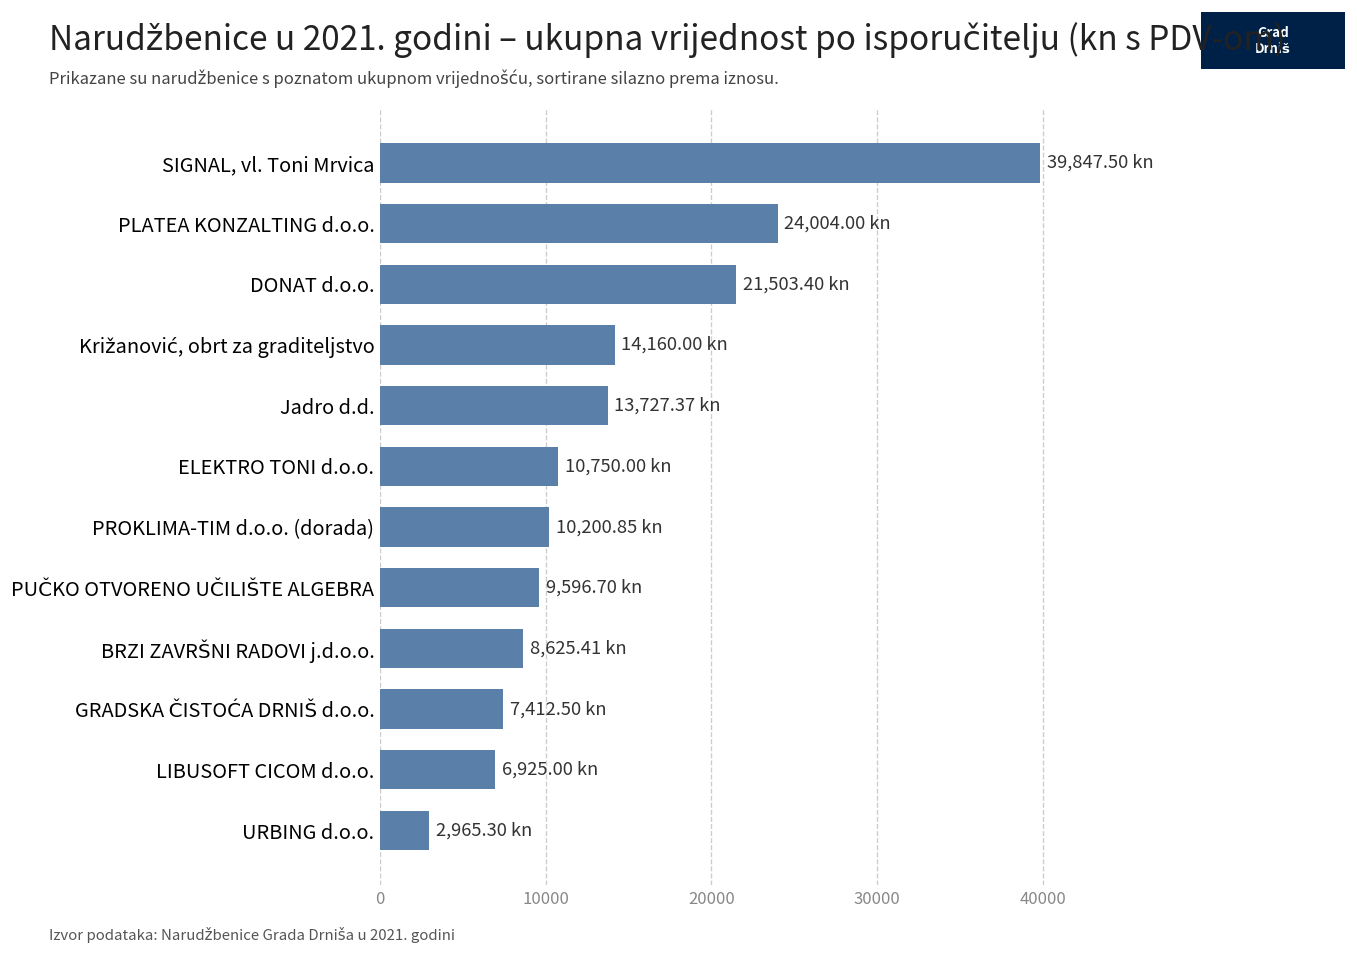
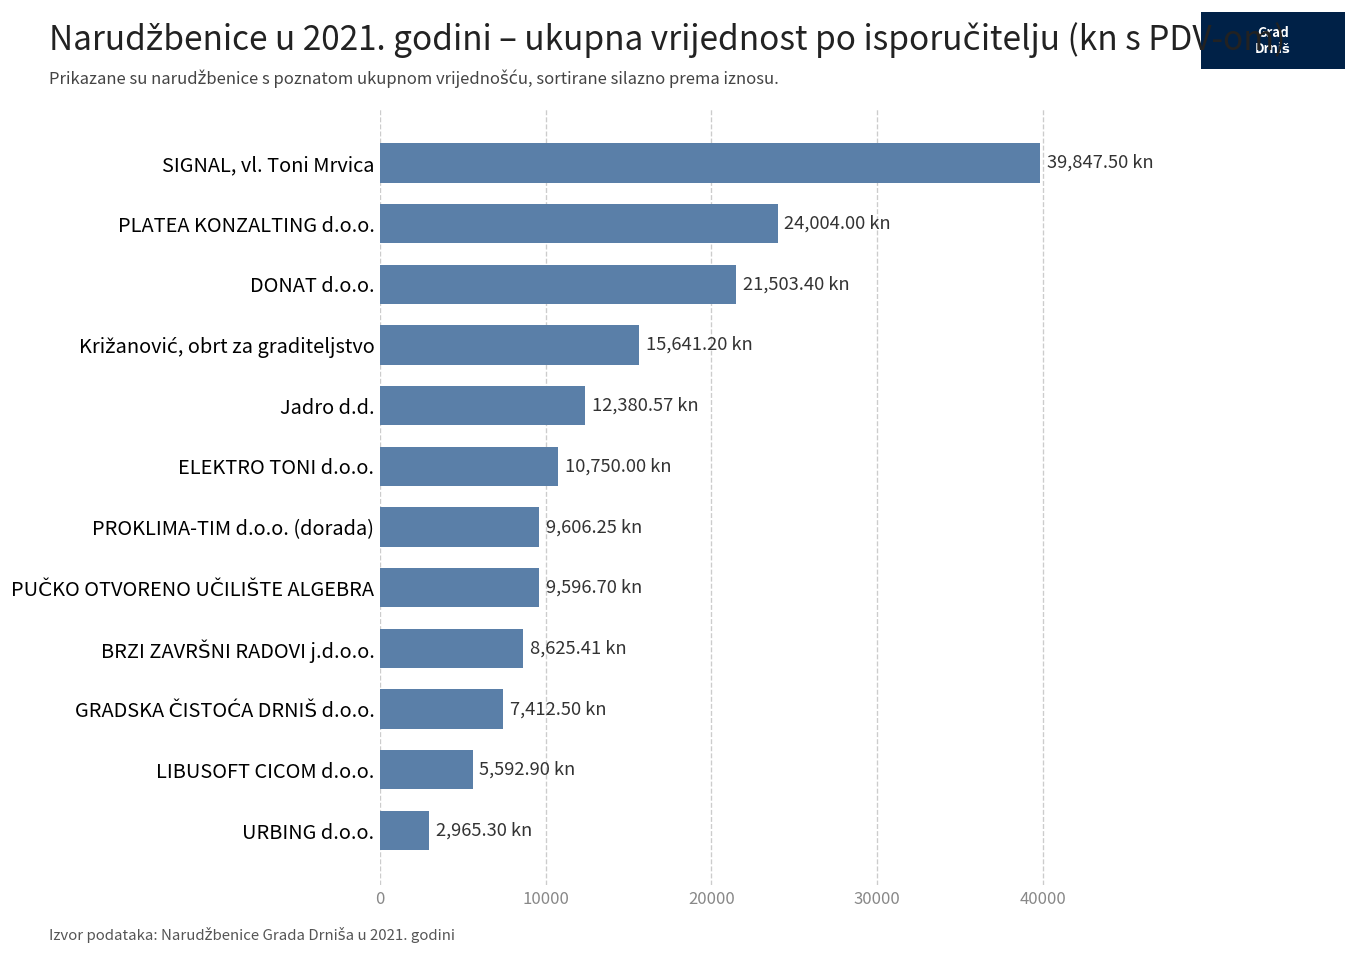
Križanović, obrt za graditeljstvo: 14,160.00 -> 15,641.20
Jadro d.d.: 13,727.37 -> 12,380.57
PROKLIMA-TIM d.o.o. (dorada): 10,200.85 -> 9,606.25
LIBUSOFT CICOM d.o.o.: 6,925.00 -> 5,592.90
